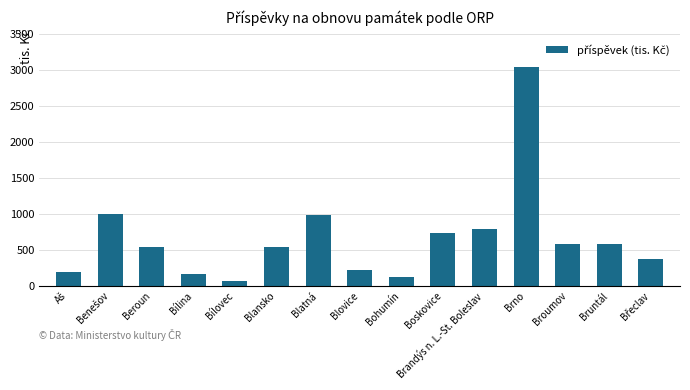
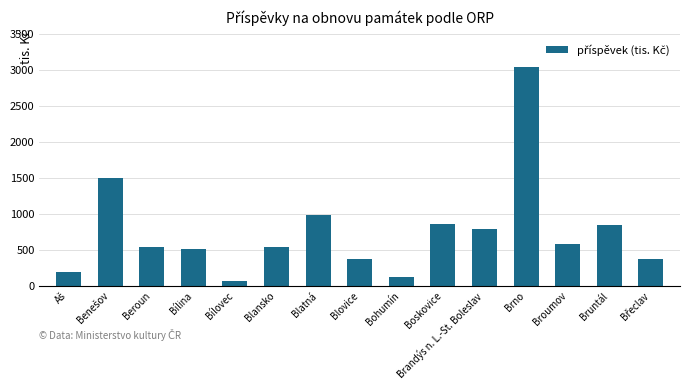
Benešov: 1000 -> 1500
Bílina: 200 -> 500
Blovice: 200 -> 400
Boskovice: 700 -> 900
Bruntál: 600 -> 800
